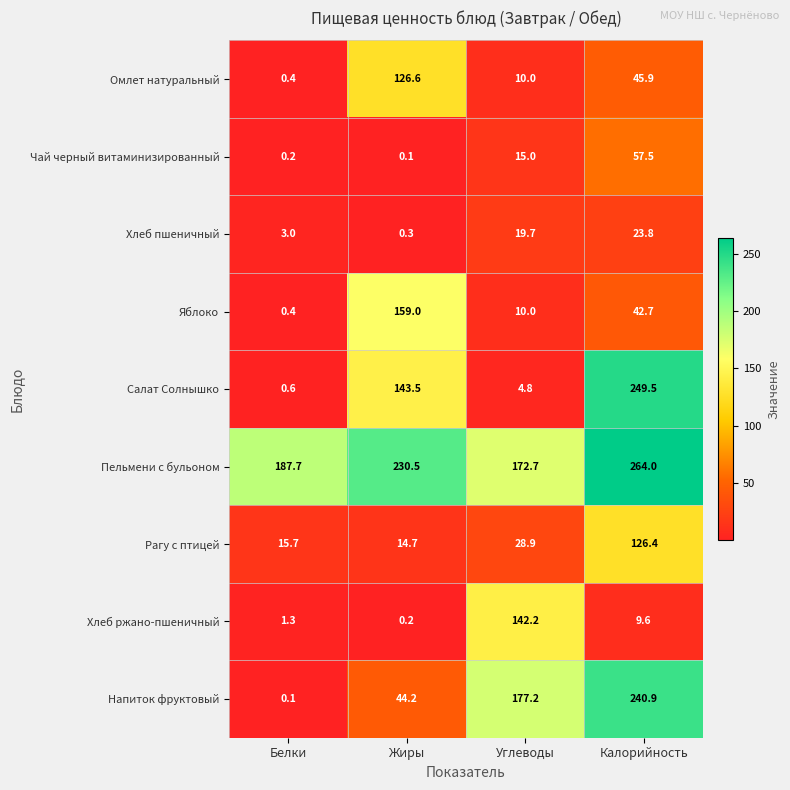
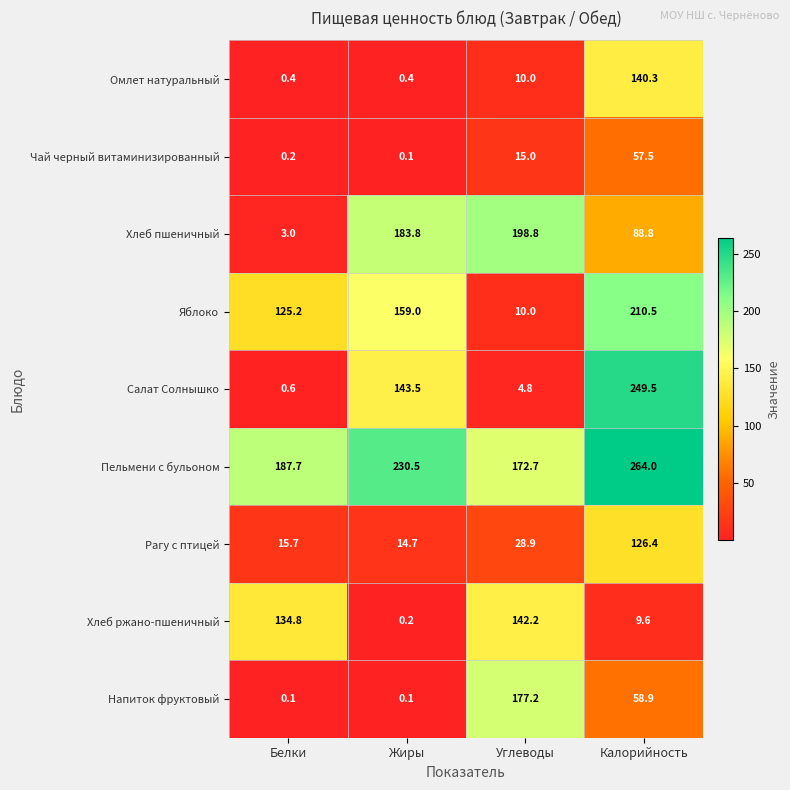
Омлет натуральный, Жиры: 126.6 -> 0.4
Омлет натуральный, Калорийность: 45.9 -> 140.3
Хлеб пшеничный, Жиры: 0.3 -> 183.8
Хлеб пшеничный, Углеводы: 19.7 -> 198.8
Хлеб пшеничный, Калорийность: 23.8 -> 88.8
Яблоко, Белки: 0.4 -> 125.2
Яблоко, Калорийность: 42.7 -> 210.5
Хлеб ржано-пшеничный, Белки: 1.3 -> 134.8
Напиток фруктовый, Жиры: 44.2 -> 0.1
Напиток фруктовый, Калорийность: 240.9 -> 58.9
